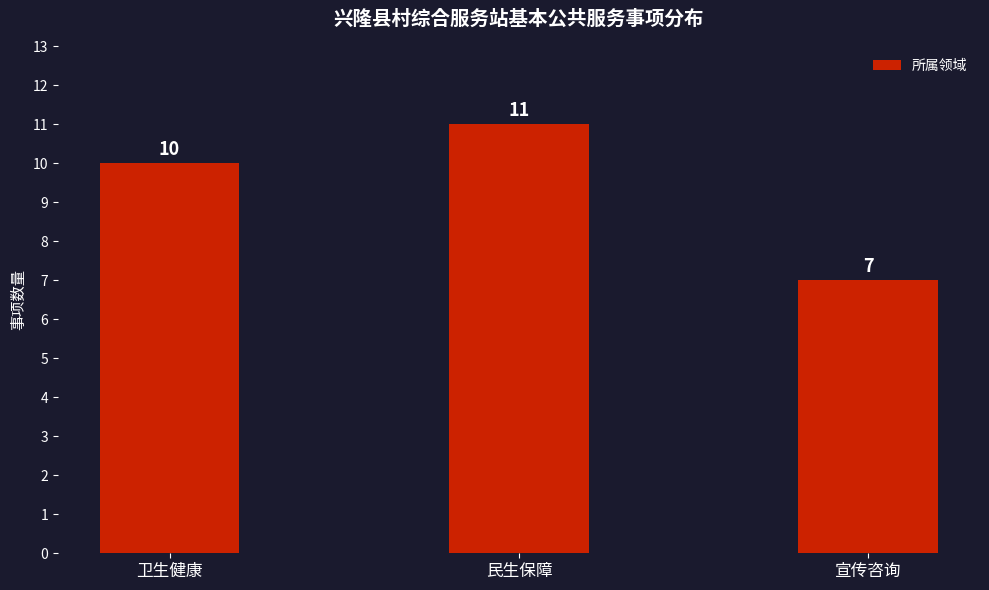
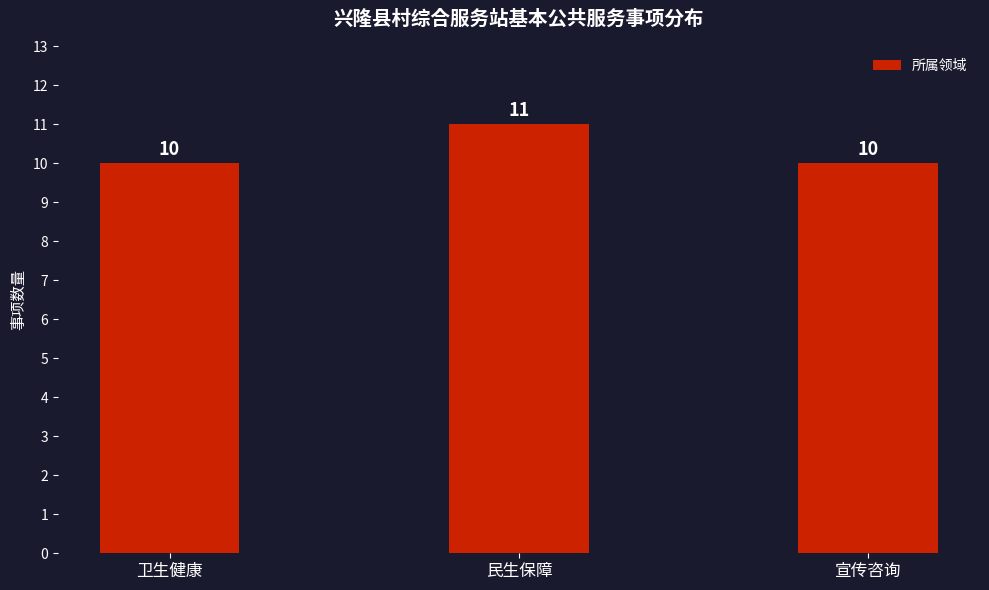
宣传咨询: 7 -> 10
